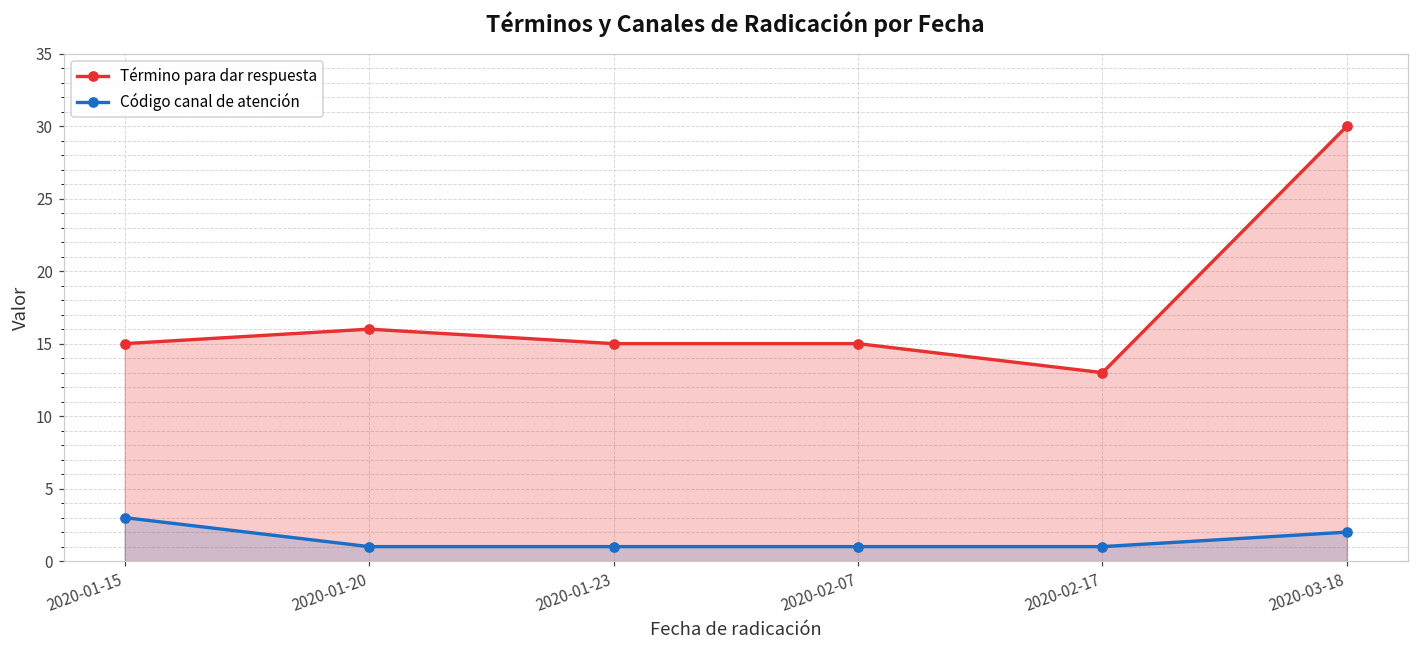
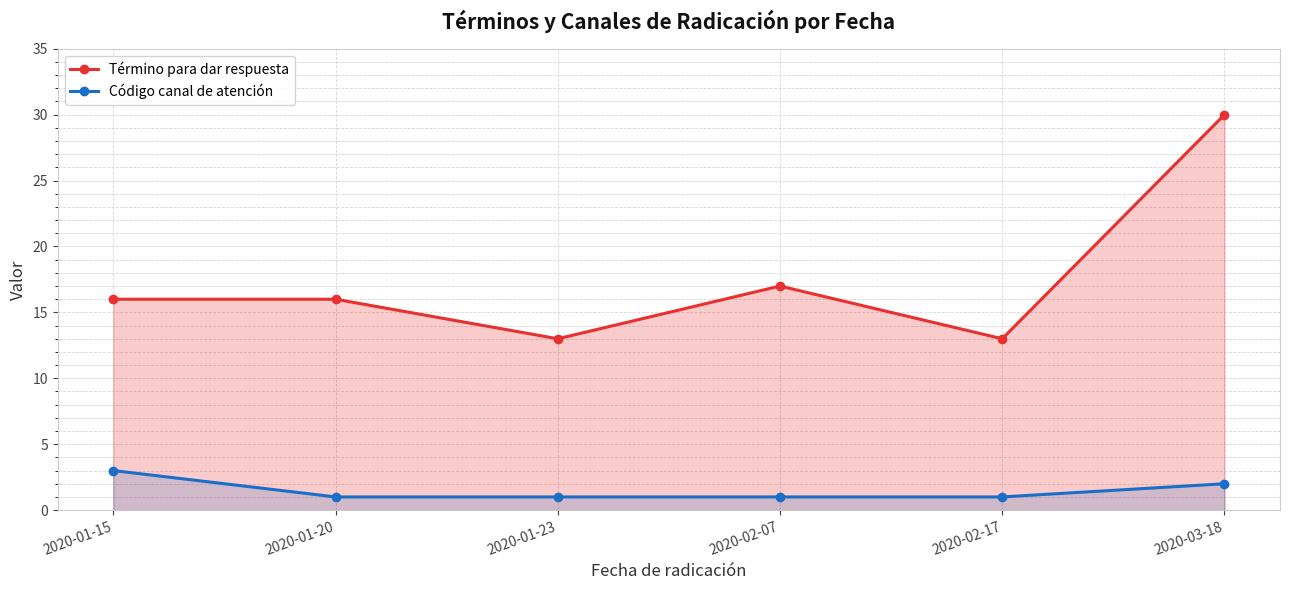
Término para dar respuesta, 2020-01-15: 15 -> 16
Término para dar respuesta, 2020-01-23: 15 -> 13
Término para dar respuesta, 2020-02-07: 15 -> 17
